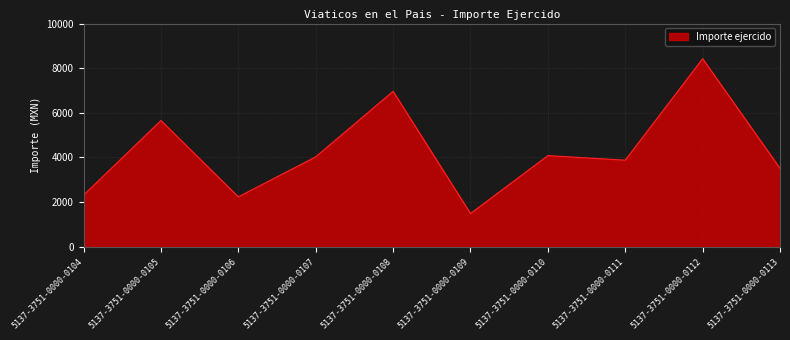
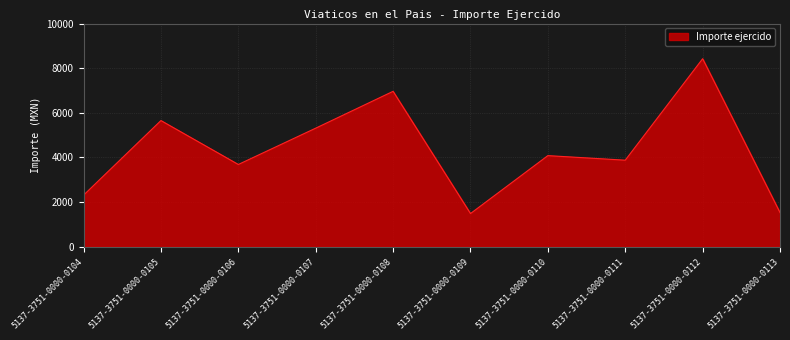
5137-3751-0000-0106: 2200 -> 3700
5137-3751-0000-0107: 4000 -> 5300
5137-3751-0000-0113: 3500 -> 1500
